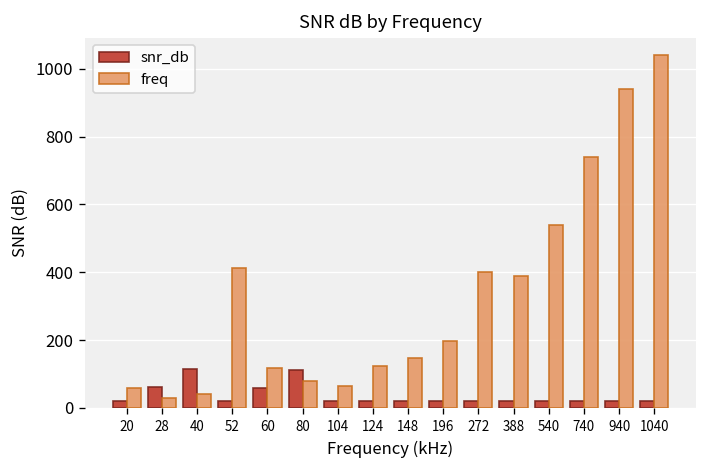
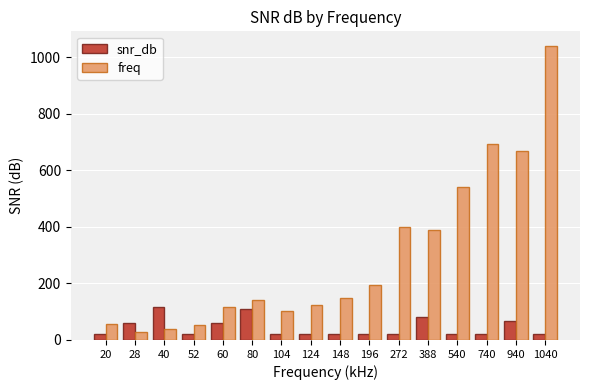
freq, 52: 410 -> 50
freq, 80: 80 -> 140
freq, 104: 60 -> 100
snr_db, 388: 20 -> 80
freq, 740: 740 -> 690
snr_db, 940: 20 -> 70
freq, 940: 940 -> 670
